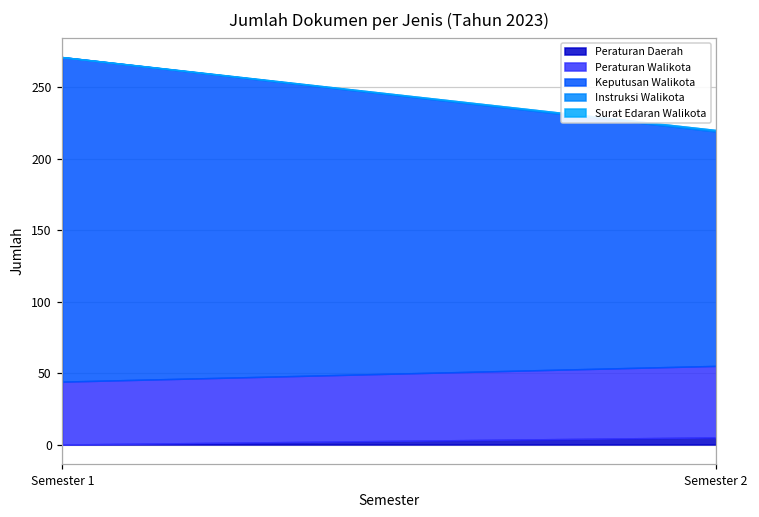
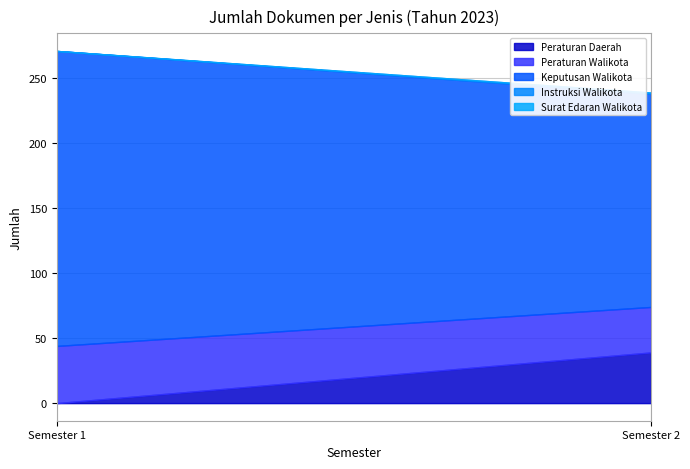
Peraturan Daerah, Semester 2: 5 -> 39
Peraturan Walikota, Semester 2: 50 -> 35
